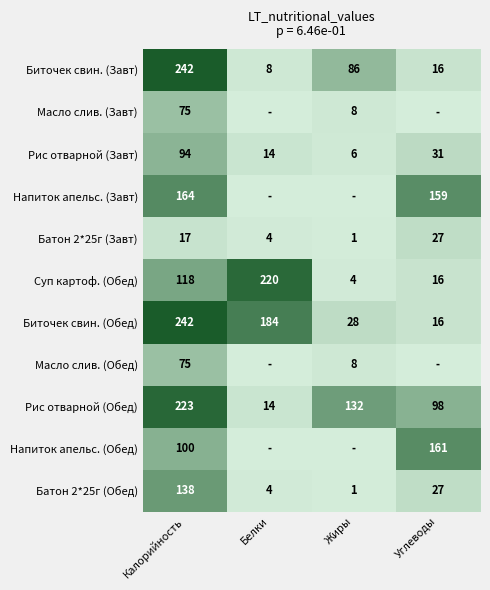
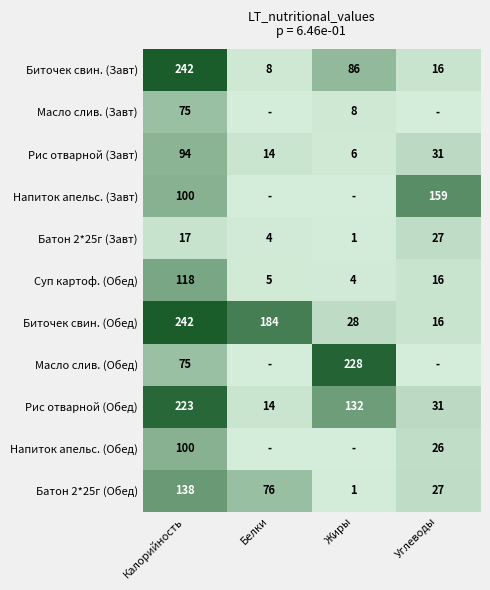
Напиток апельс. (Завт), Калорийность: 164 -> 100
Суп картоф. (Обед), Белки: 220 -> 5
Масло слив. (Обед), Жиры: 8 -> 228
Рис отварной (Обед), Углеводы: 98 -> 31
Напиток апельс. (Обед), Углеводы: 161 -> 26
Батон 2*25г (Обед), Белки: 4 -> 76
